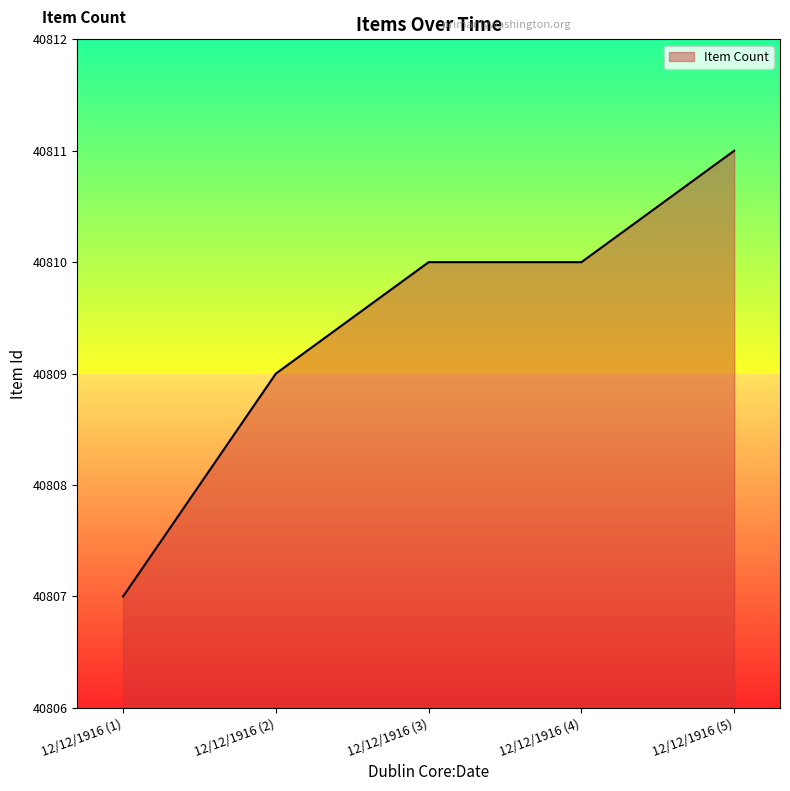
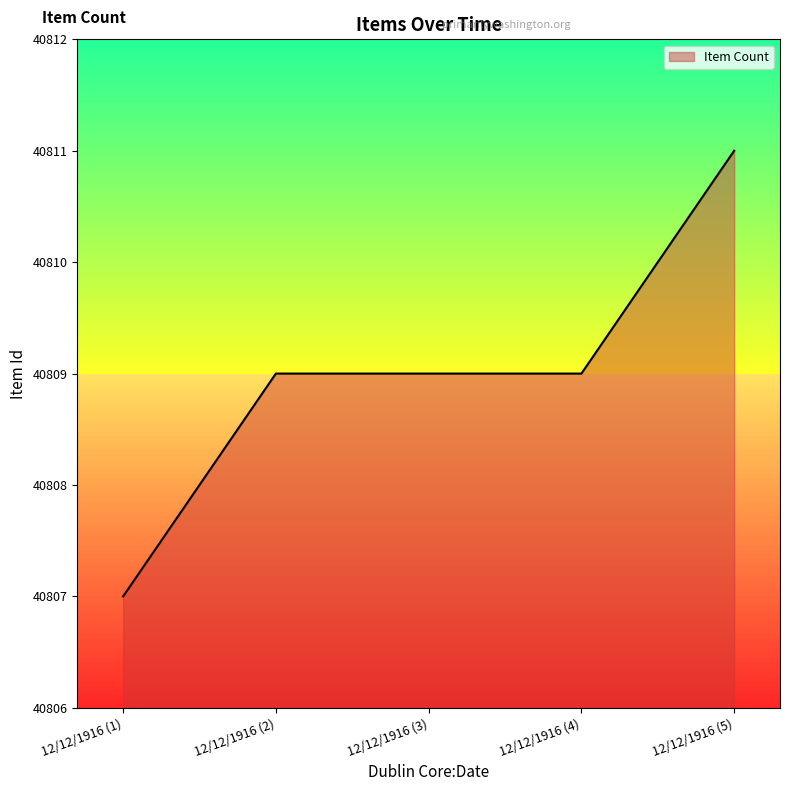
12/12/1916 (3): 40810 -> 40809
12/12/1916 (4): 40810 -> 40809
